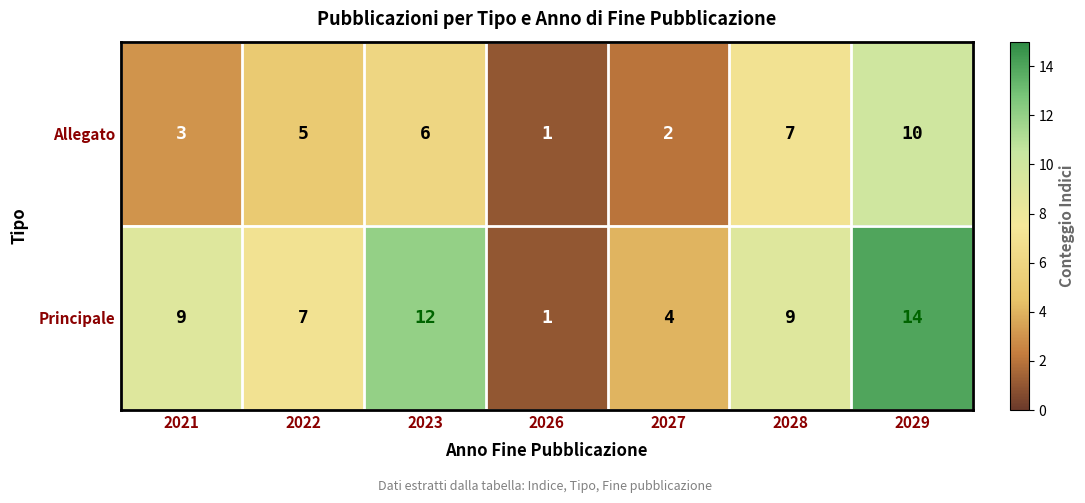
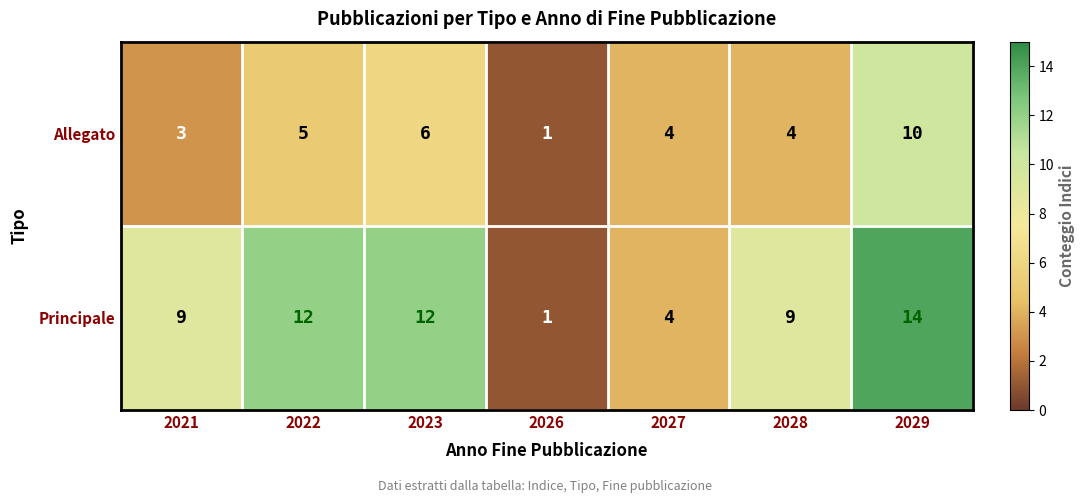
Allegato, 2027: 2 -> 4
Allegato, 2028: 7 -> 4
Principale, 2022: 7 -> 12
